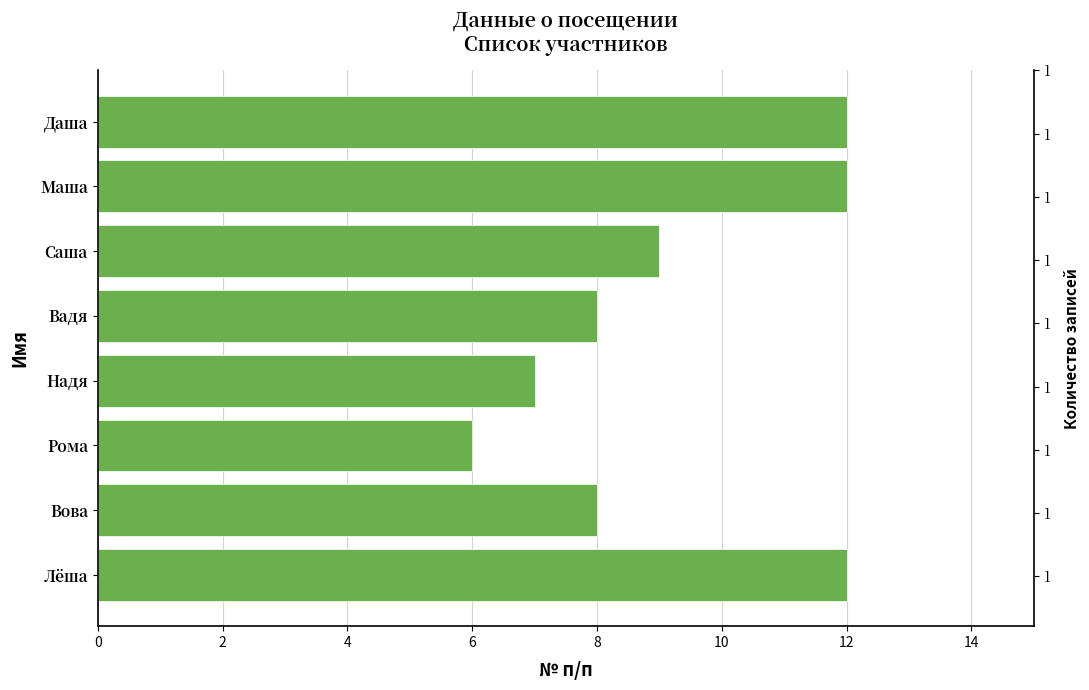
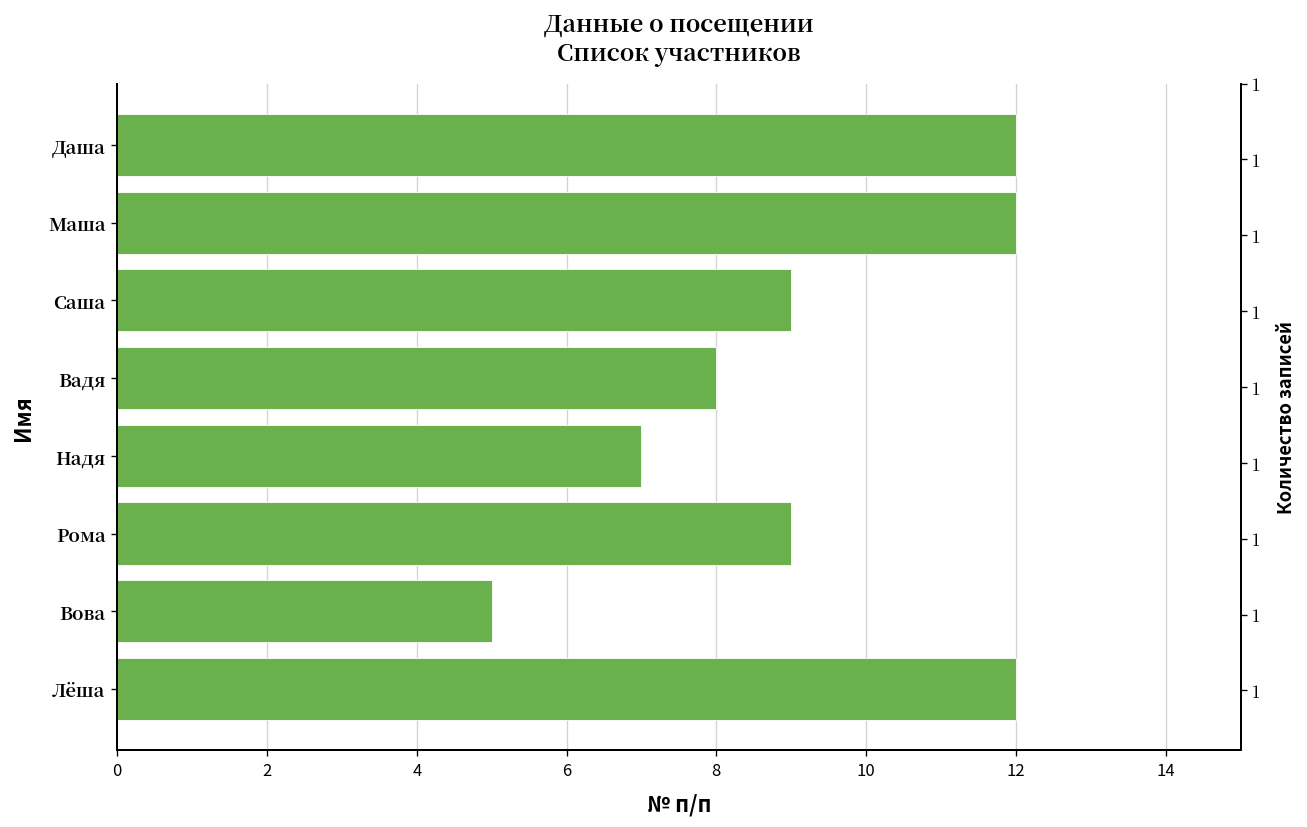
Рома: 6 -> 9
Вова: 8 -> 5
